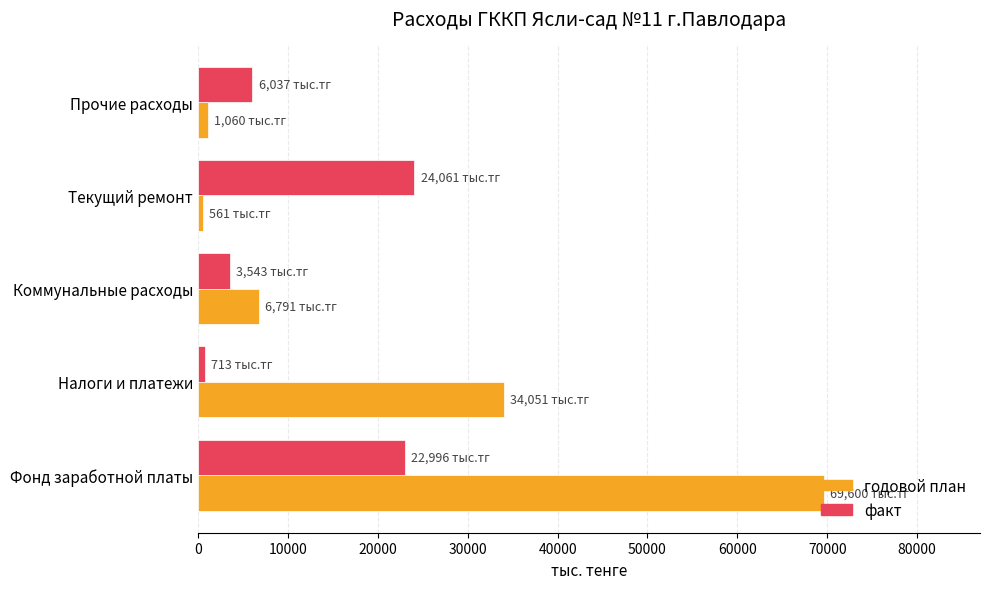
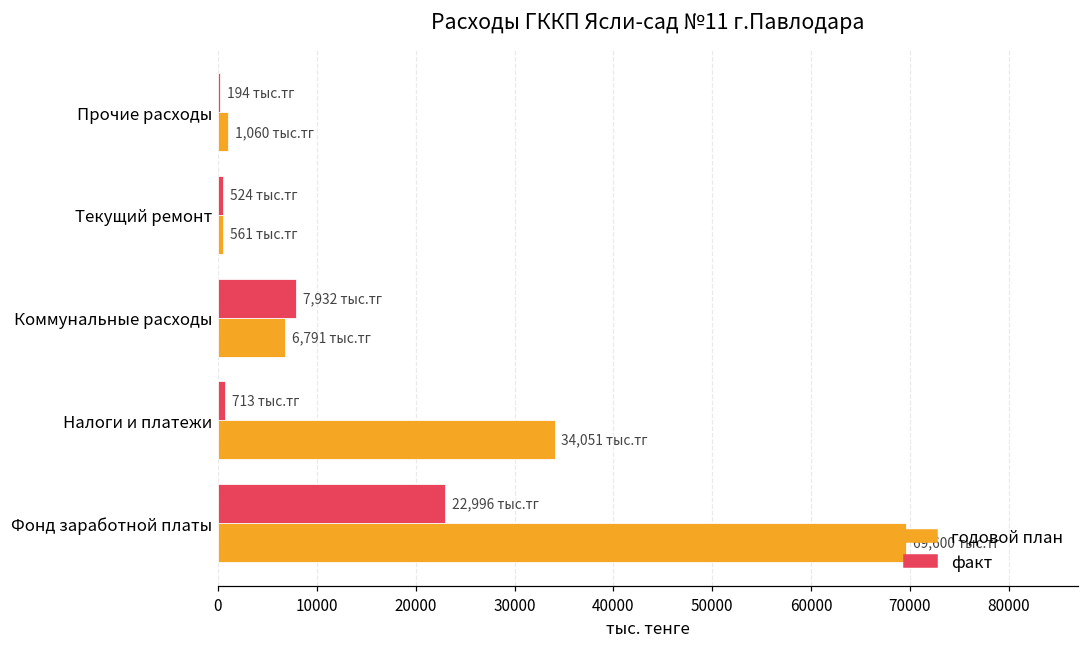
факт, Прочие расходы: 6,037 -> 194
факт, Текущий ремонт: 24,061 -> 524
факт, Коммунальные расходы: 3,543 -> 7,932
